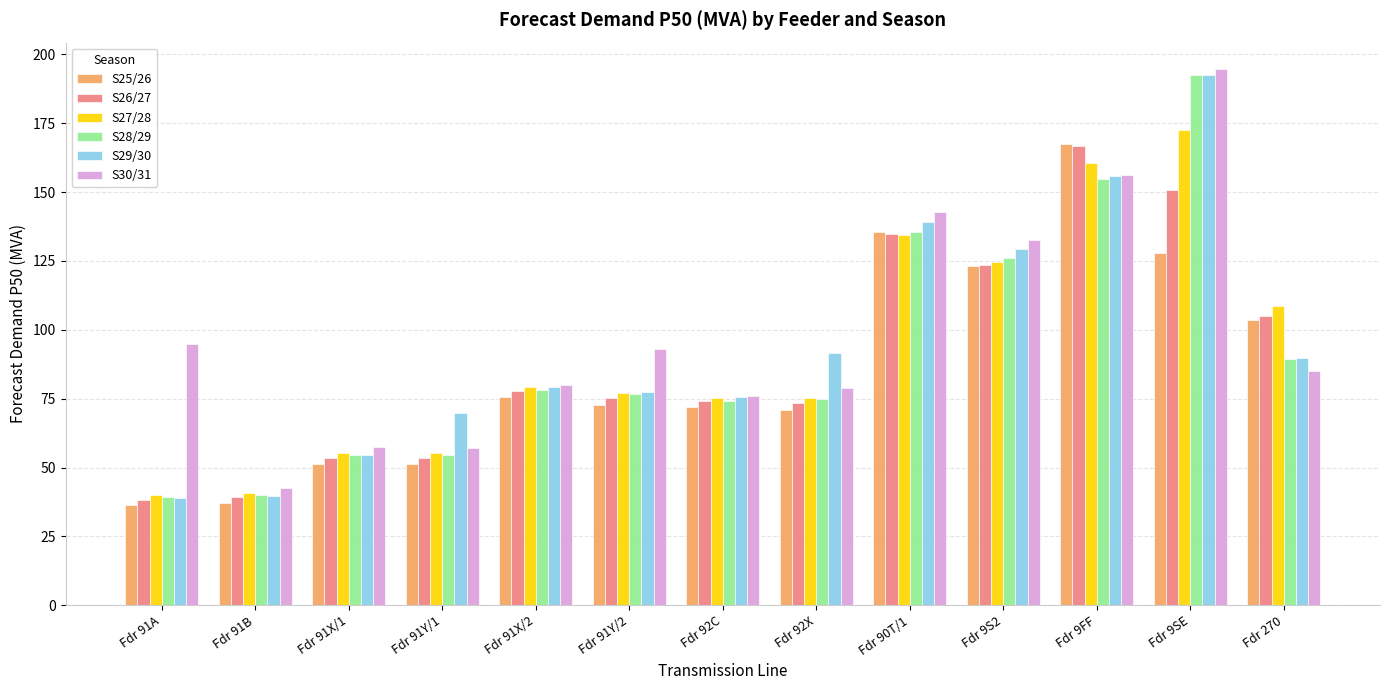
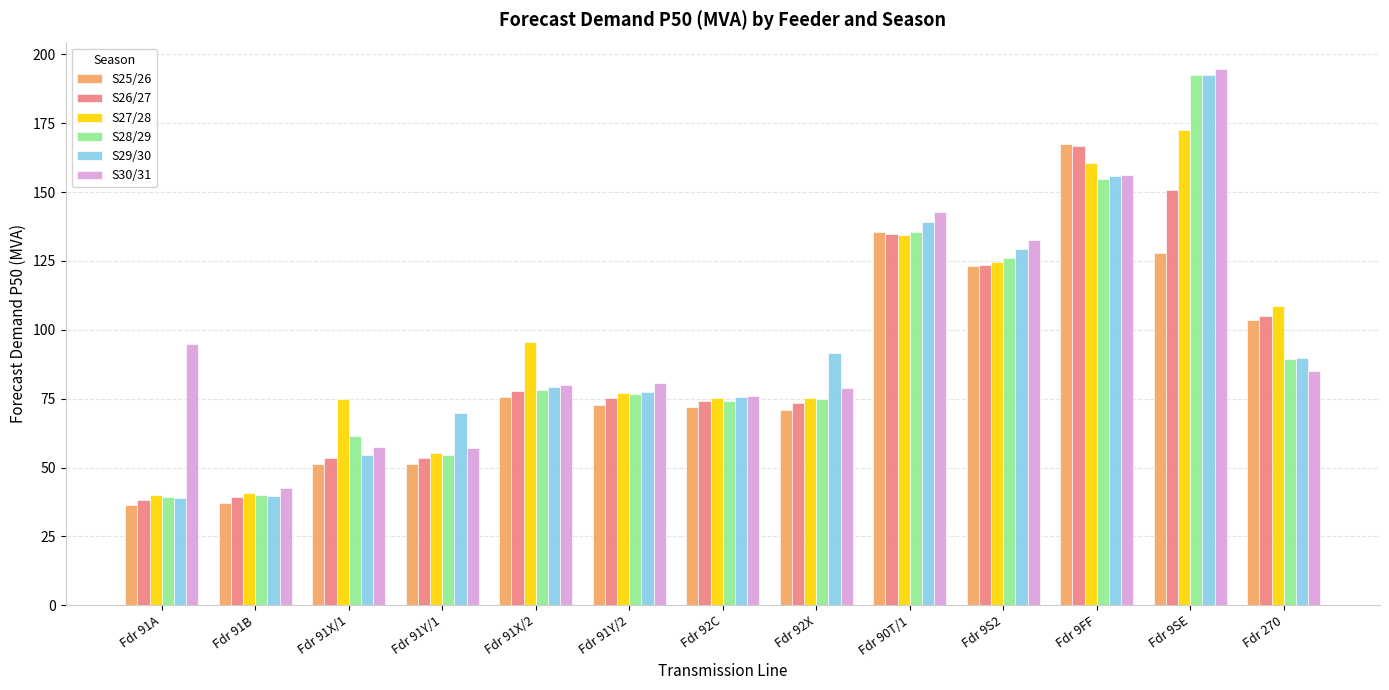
S27/28, Fdr 91X/1: 55 -> 75
S28/29, Fdr 91X/1: 55 -> 61
S27/28, Fdr 91X/2: 79 -> 96
S30/31, Fdr 91Y/2: 93 -> 81
